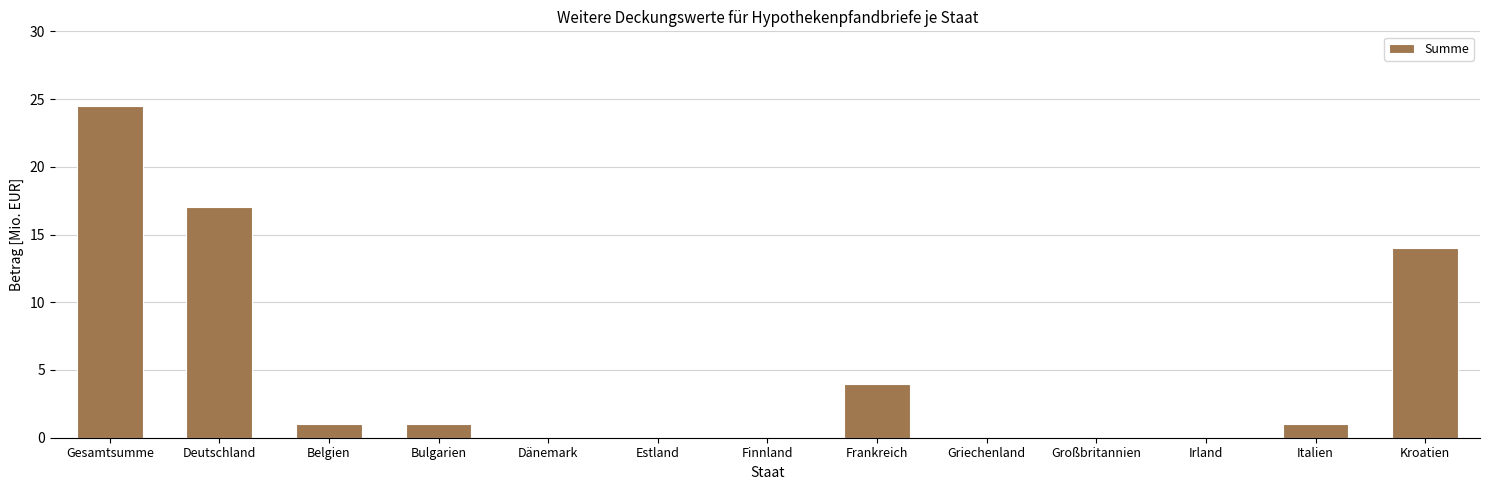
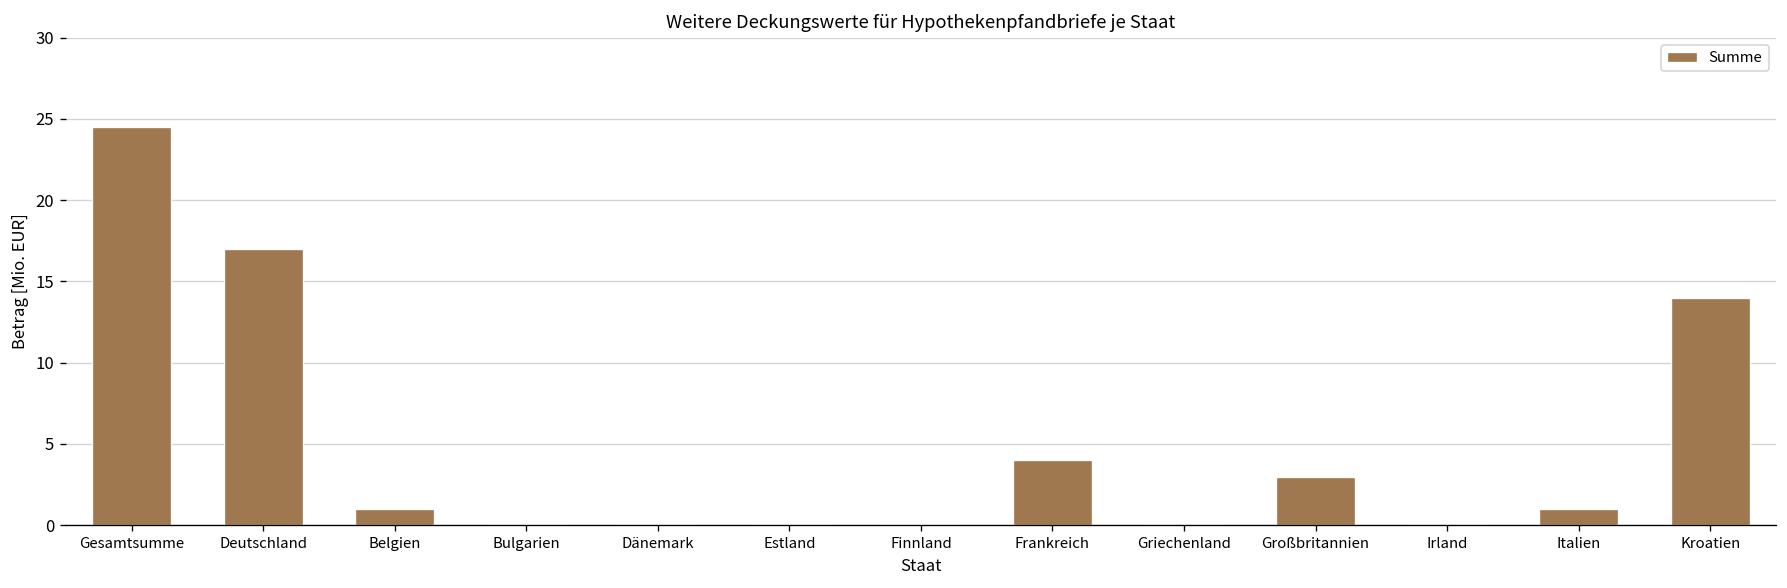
Bulgarien: 1 -> 0
Großbritannien: 0 -> 3
